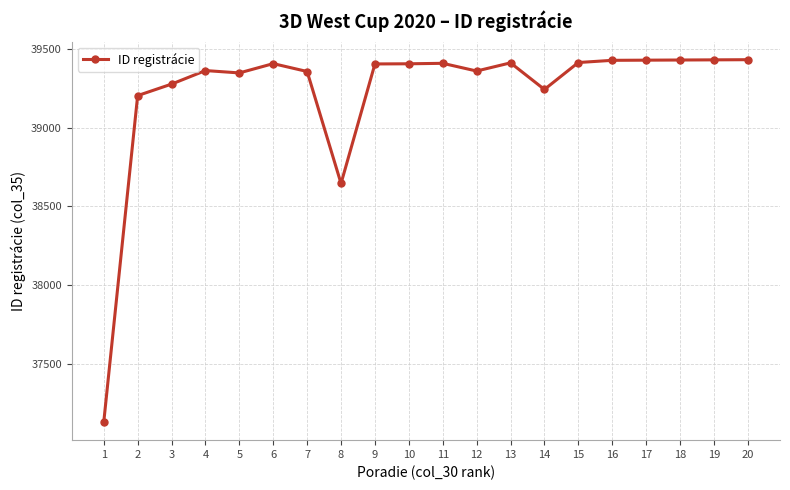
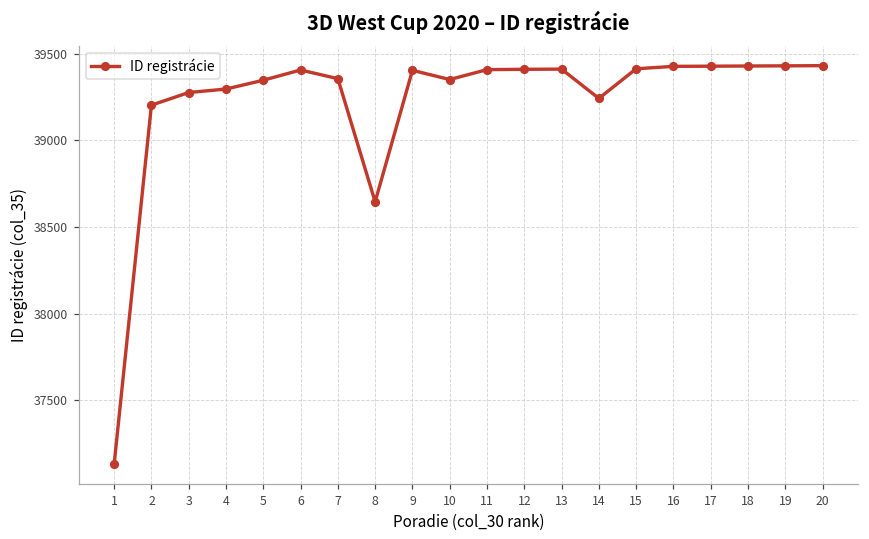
4: 39360 -> 39300
10: 39410 -> 39350
12: 39360 -> 39410
